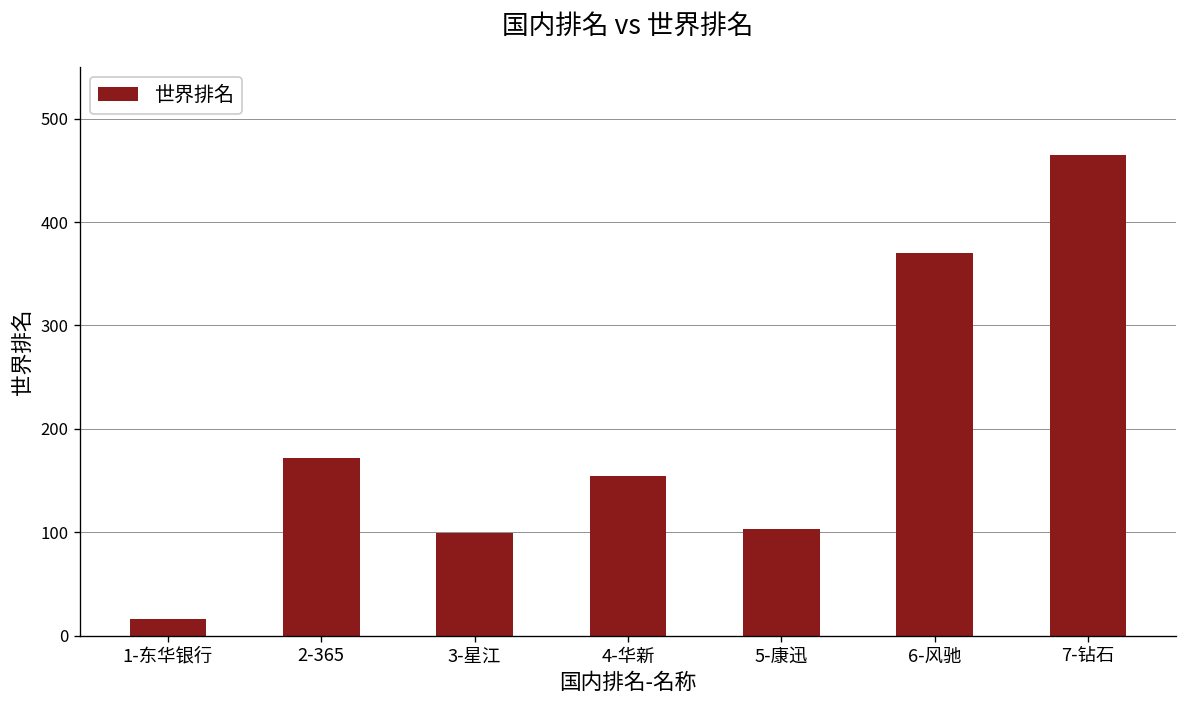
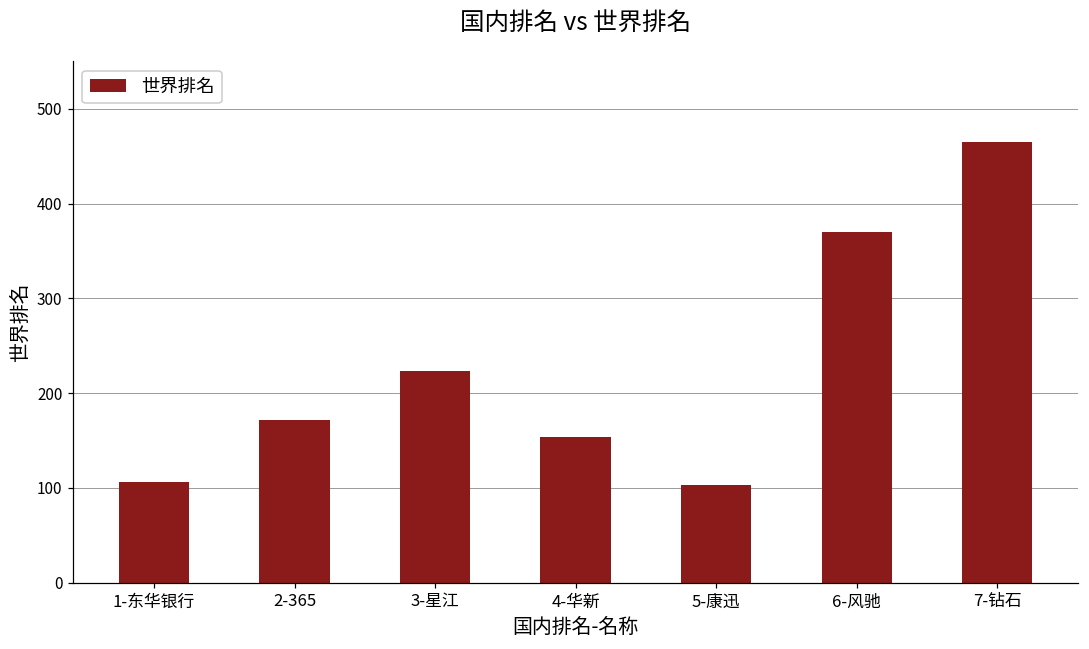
1-东华银行: 20 -> 110
3-星江: 100 -> 220
